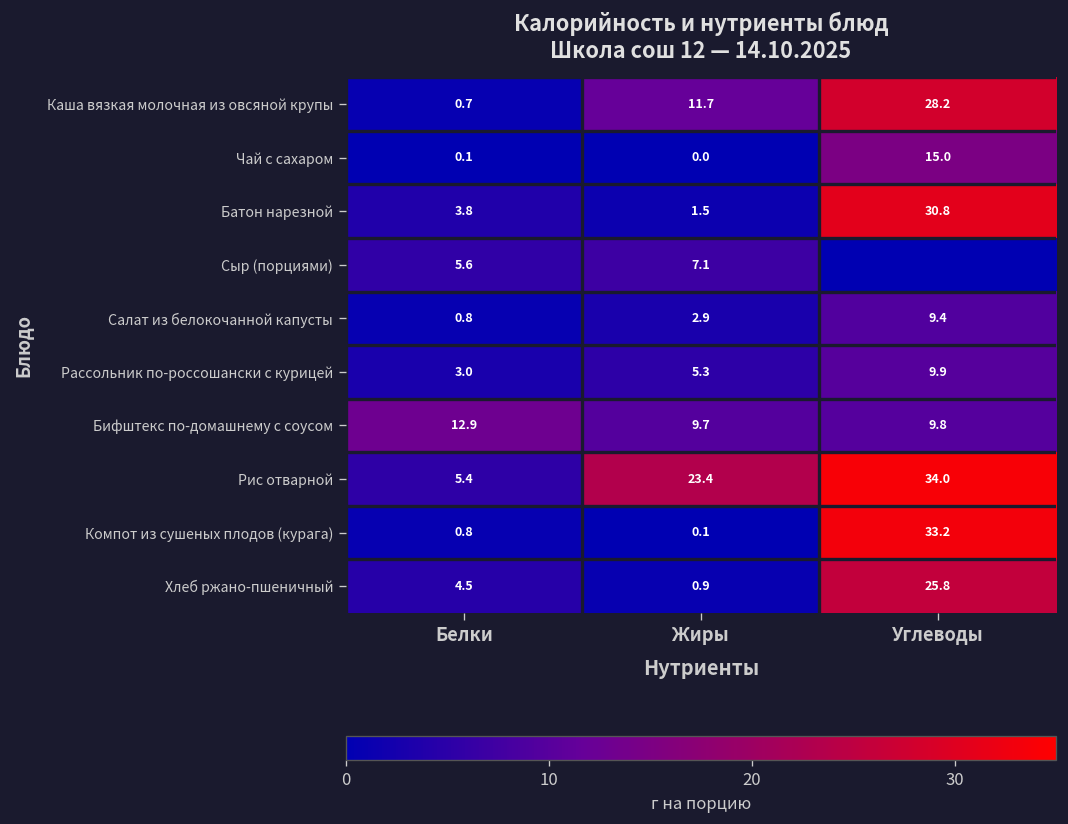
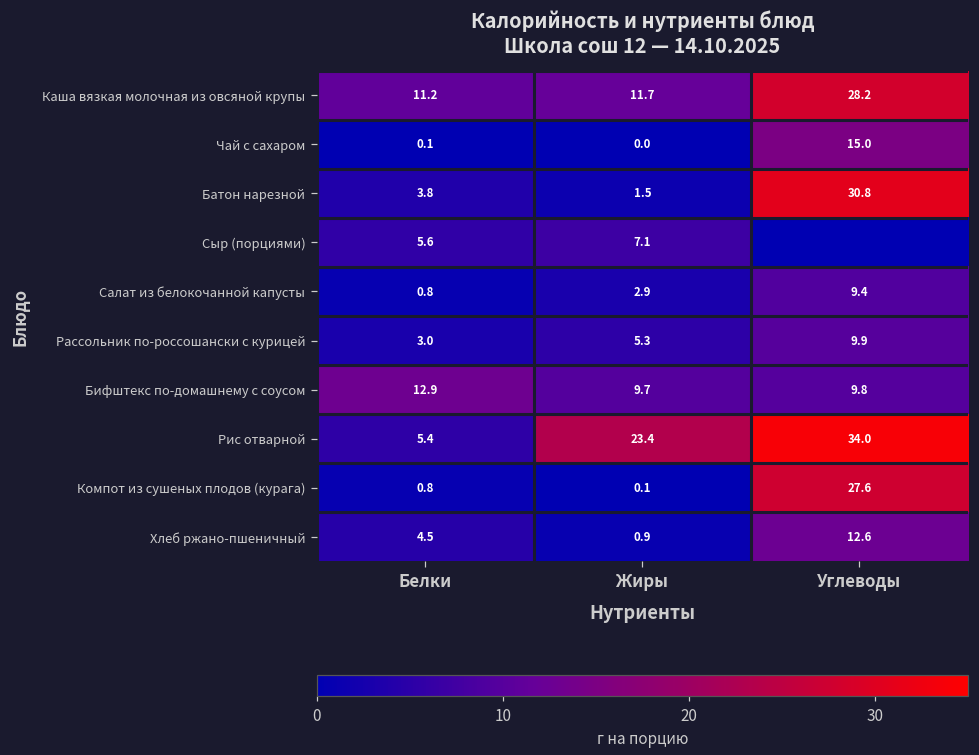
Каша вязкая молочная из овсяной крупы, Белки: 0.7 -> 11.2
Компот из сушеных плодов (курага), Углеводы: 33.2 -> 27.6
Хлеб ржано-пшеничный, Углеводы: 25.8 -> 12.6
